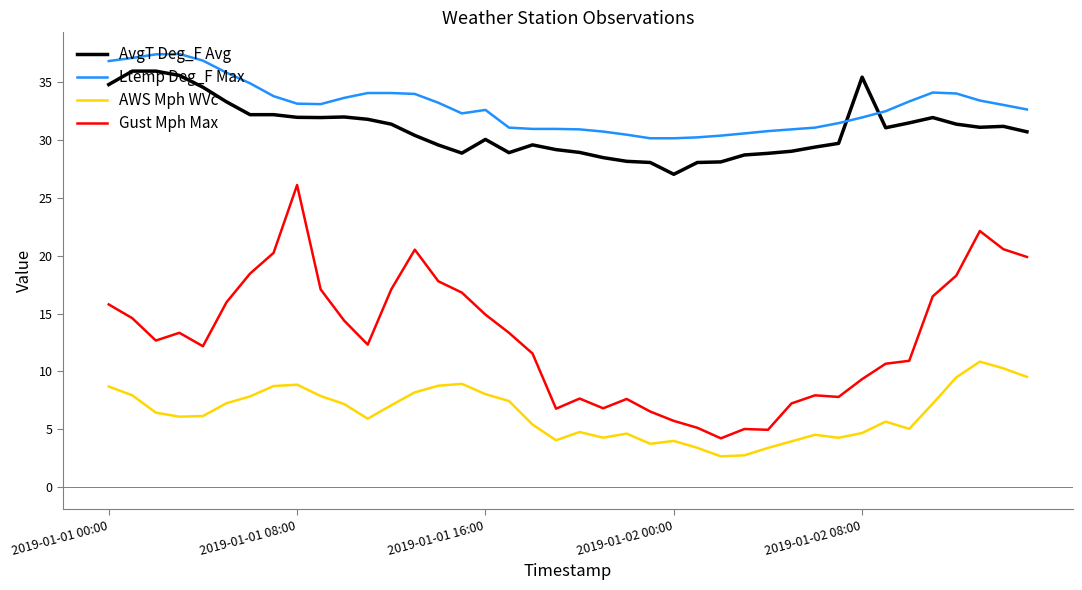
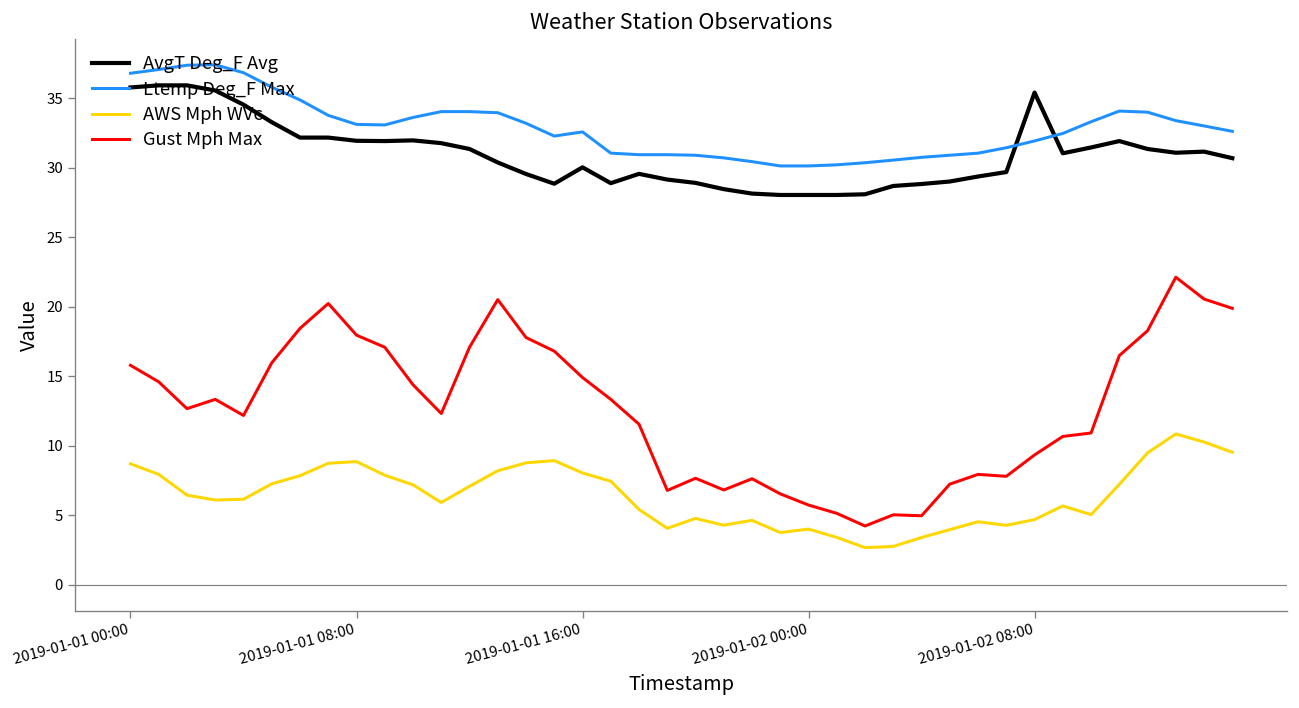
AvgT Deg_F Avg, 2019-01-01 00:00: 34.8 -> 35.8
Gust Mph Max, 2019-01-01 08:00: 26.1 -> 18.0
AvgT Deg_F Avg, 2019-01-02 00:00: 27.0 -> 28.1
